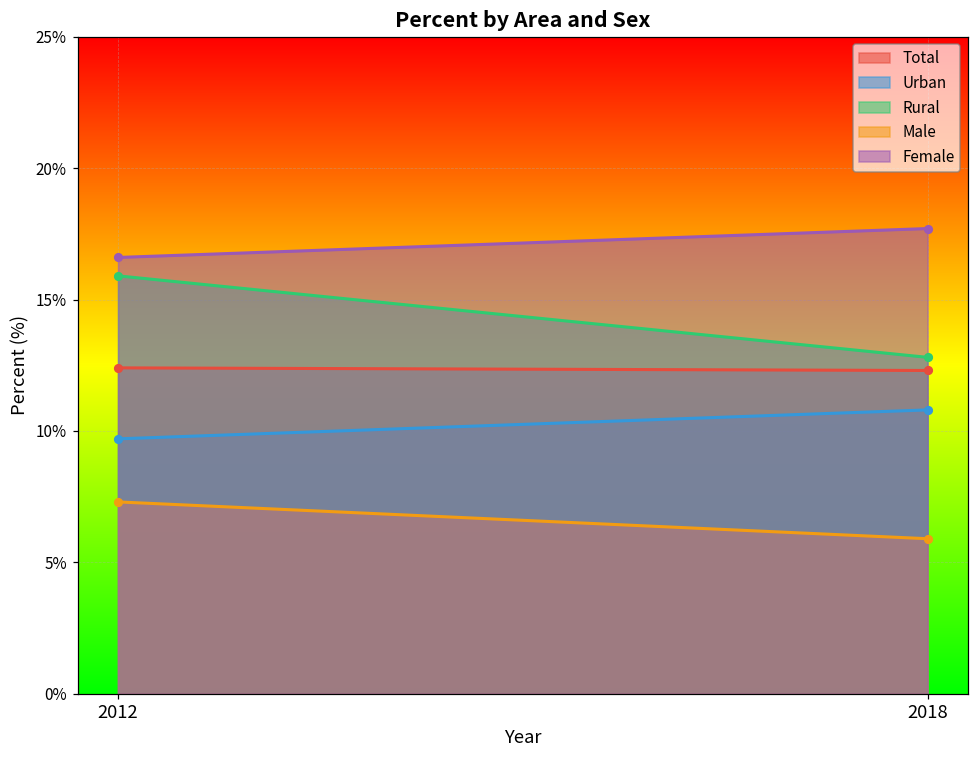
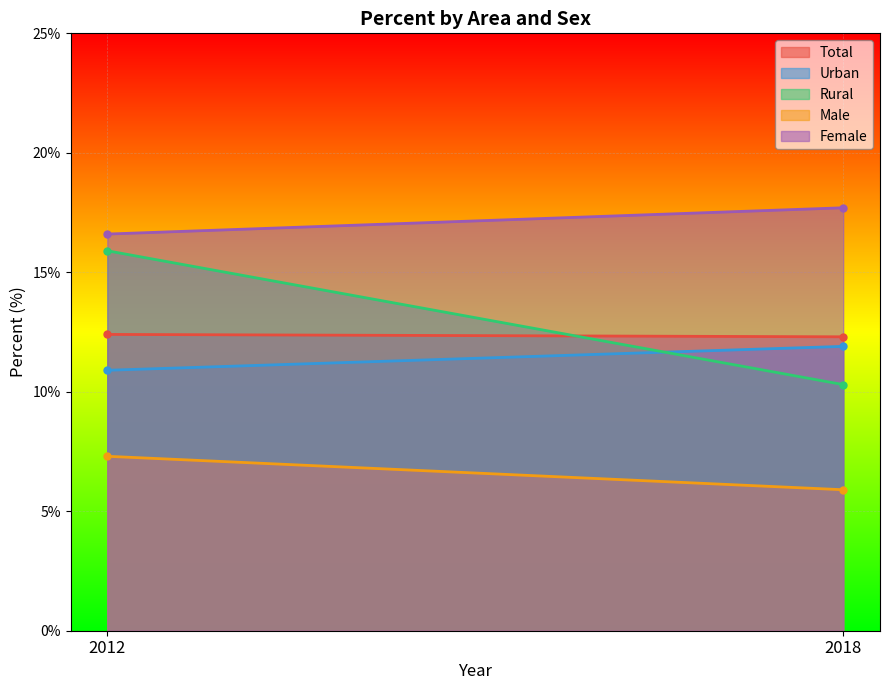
Urban, 2012: 9.7% -> 10.9%
Urban, 2018: 10.8% -> 11.9%
Rural, 2018: 12.8% -> 10.3%
